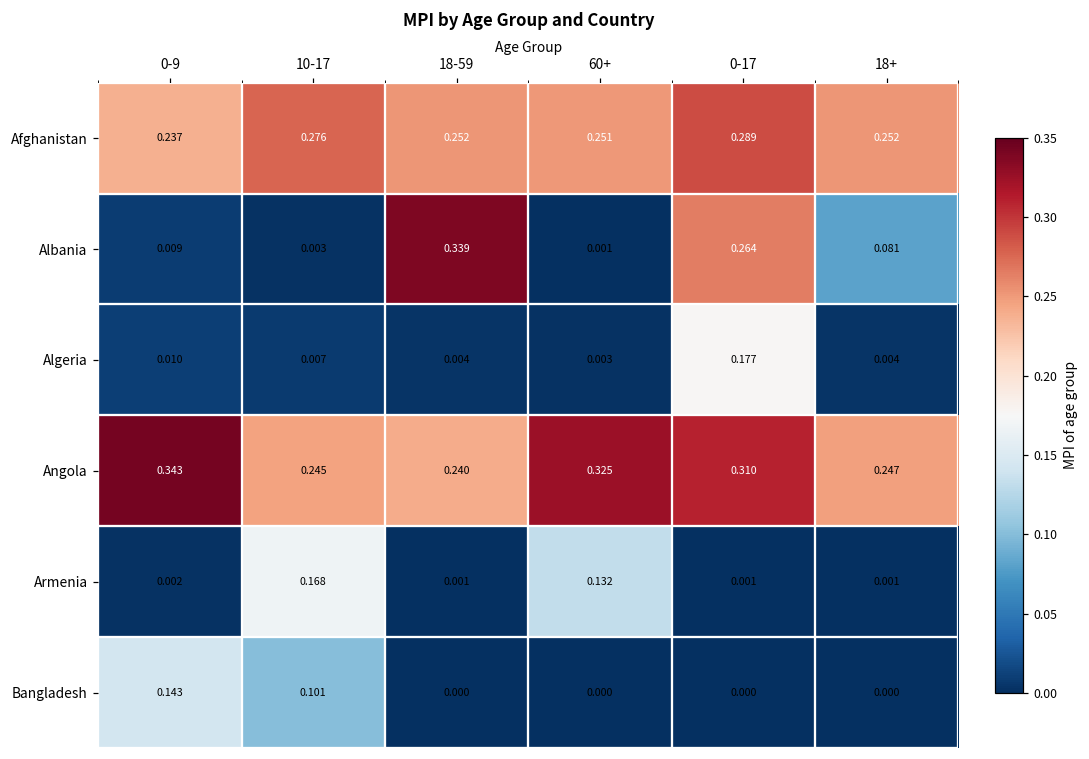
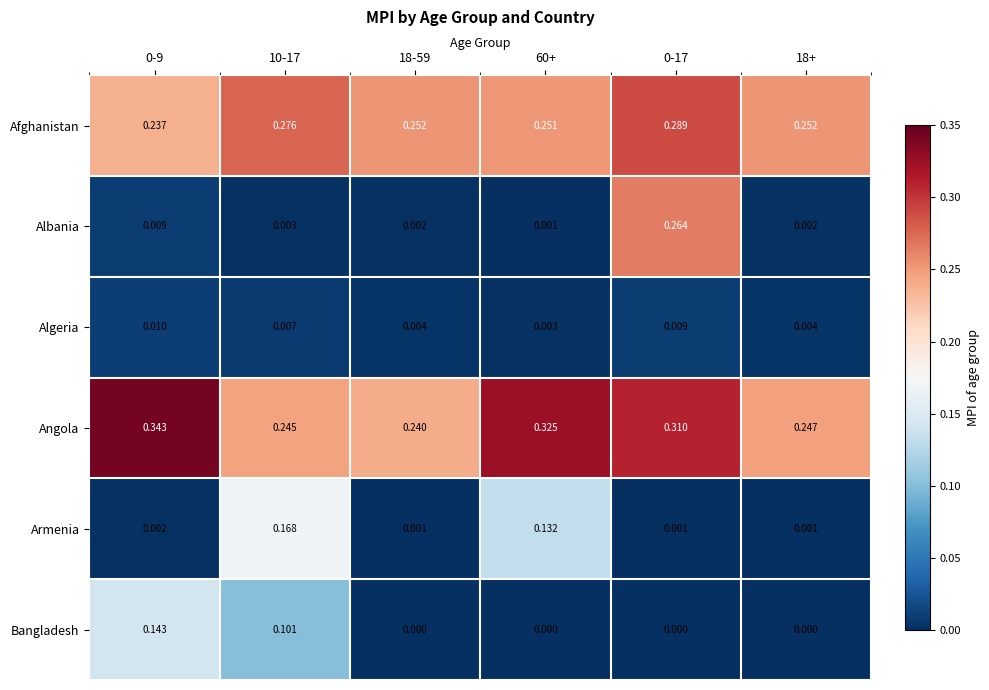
Albania, 18-59: 0.339 -> 0.002
Albania, 18+: 0.081 -> 0.002
Algeria, 0-17: 0.177 -> 0.009
